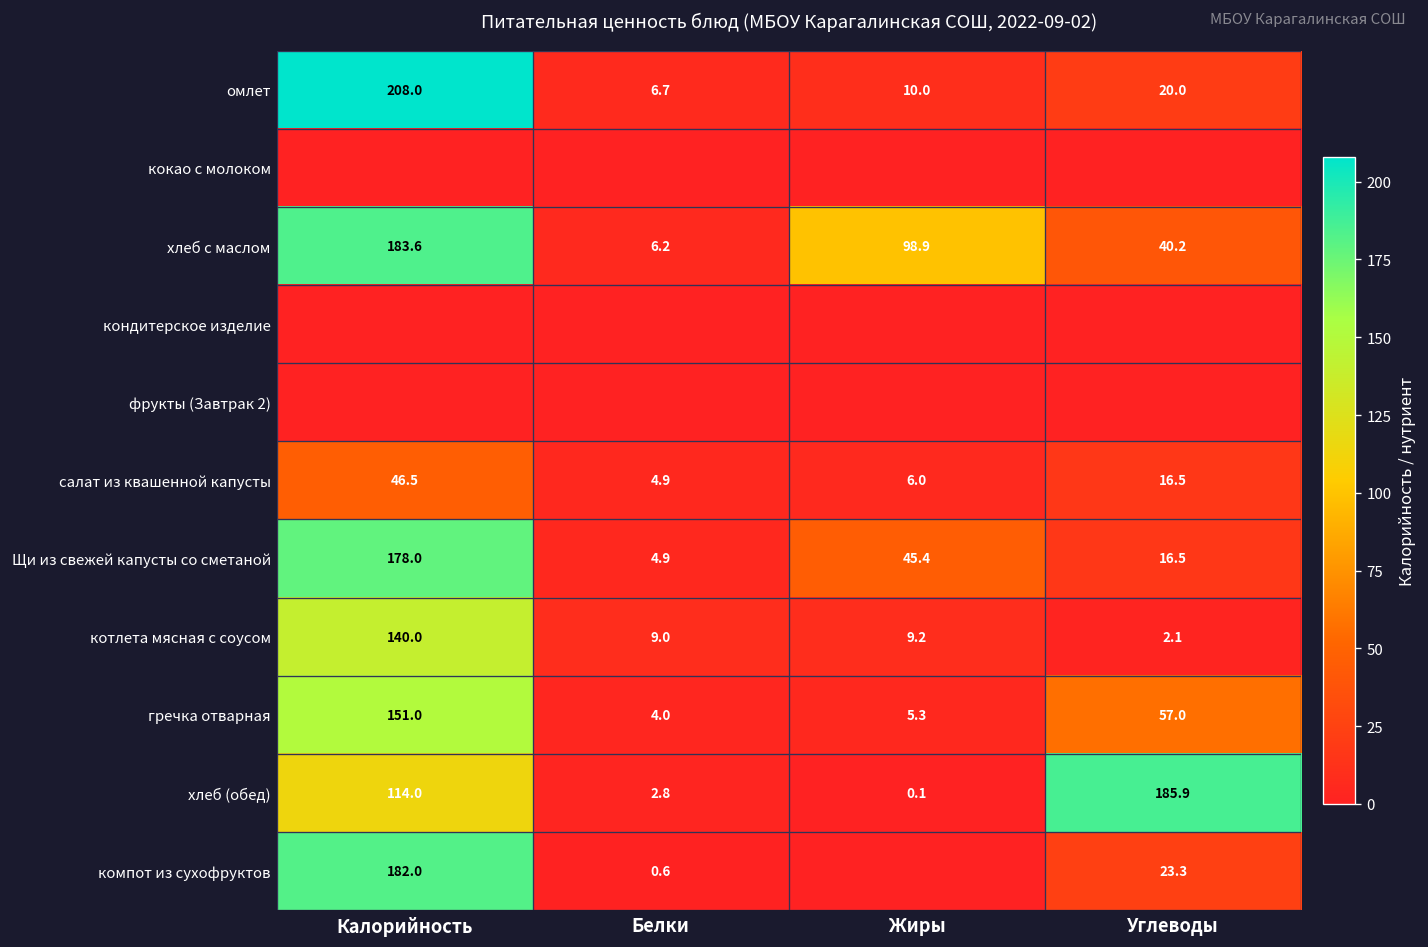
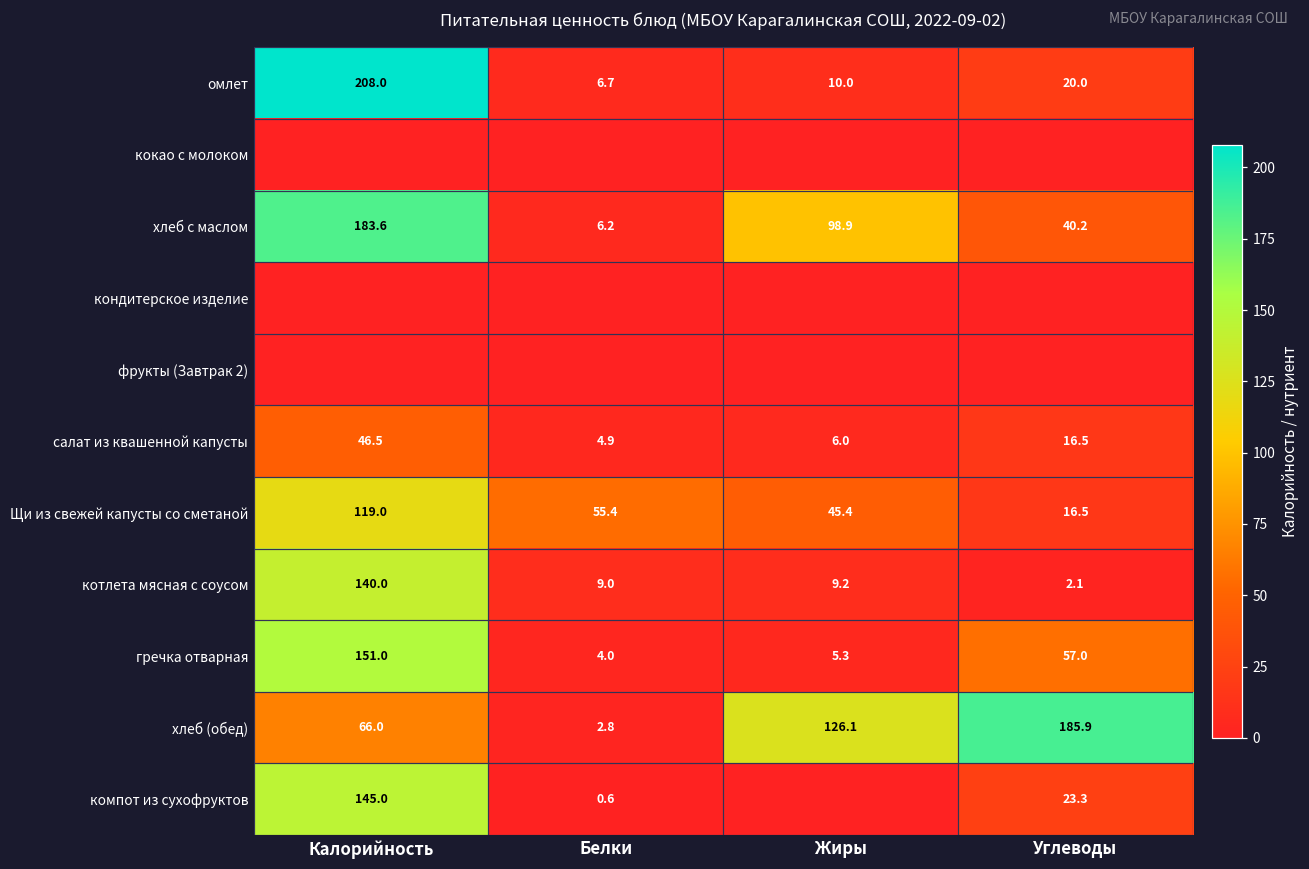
Щи из свежей капусты со сметаной, Калорийность: 178.0 -> 119.0
Щи из свежей капусты со сметаной, Белки: 4.9 -> 55.4
хлеб (обед), Калорийность: 114.0 -> 66.0
хлеб (обед), Жиры: 0.1 -> 126.1
компот из сухофруктов, Калорийность: 182.0 -> 145.0
